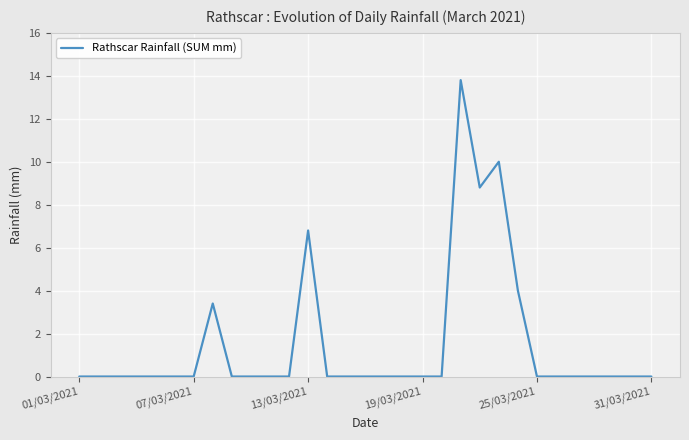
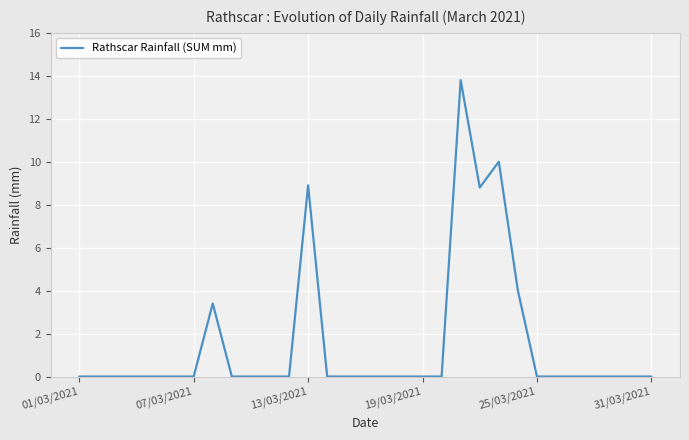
13/03/2021: 6.8 -> 8.9
